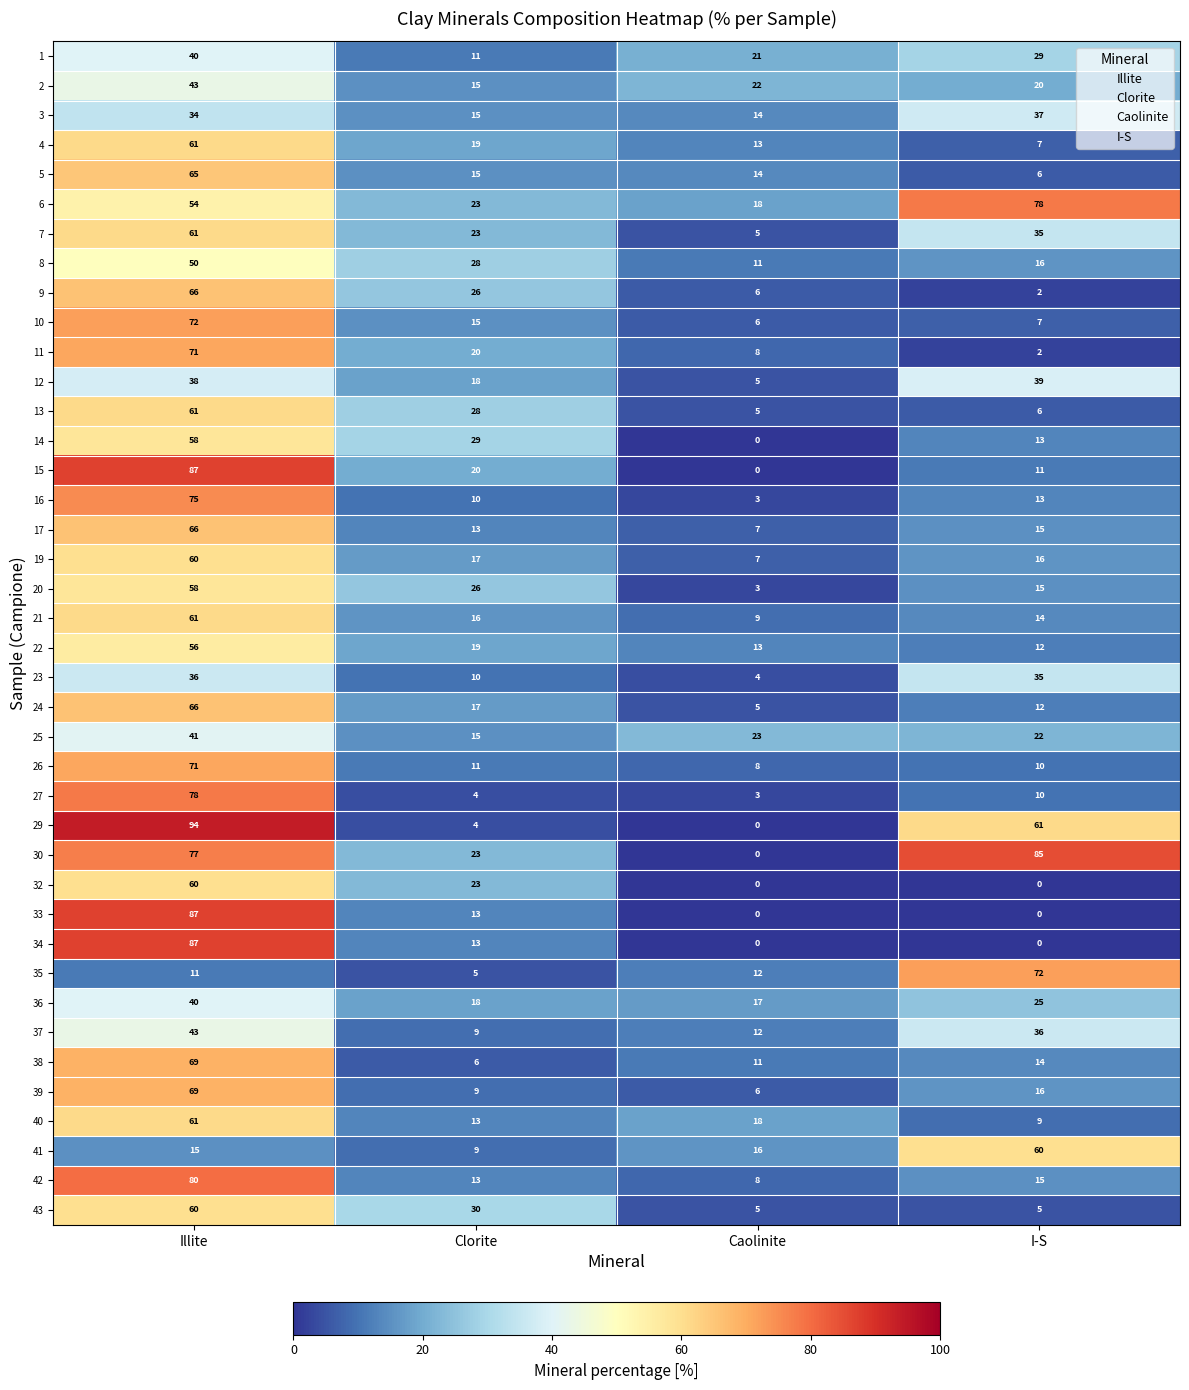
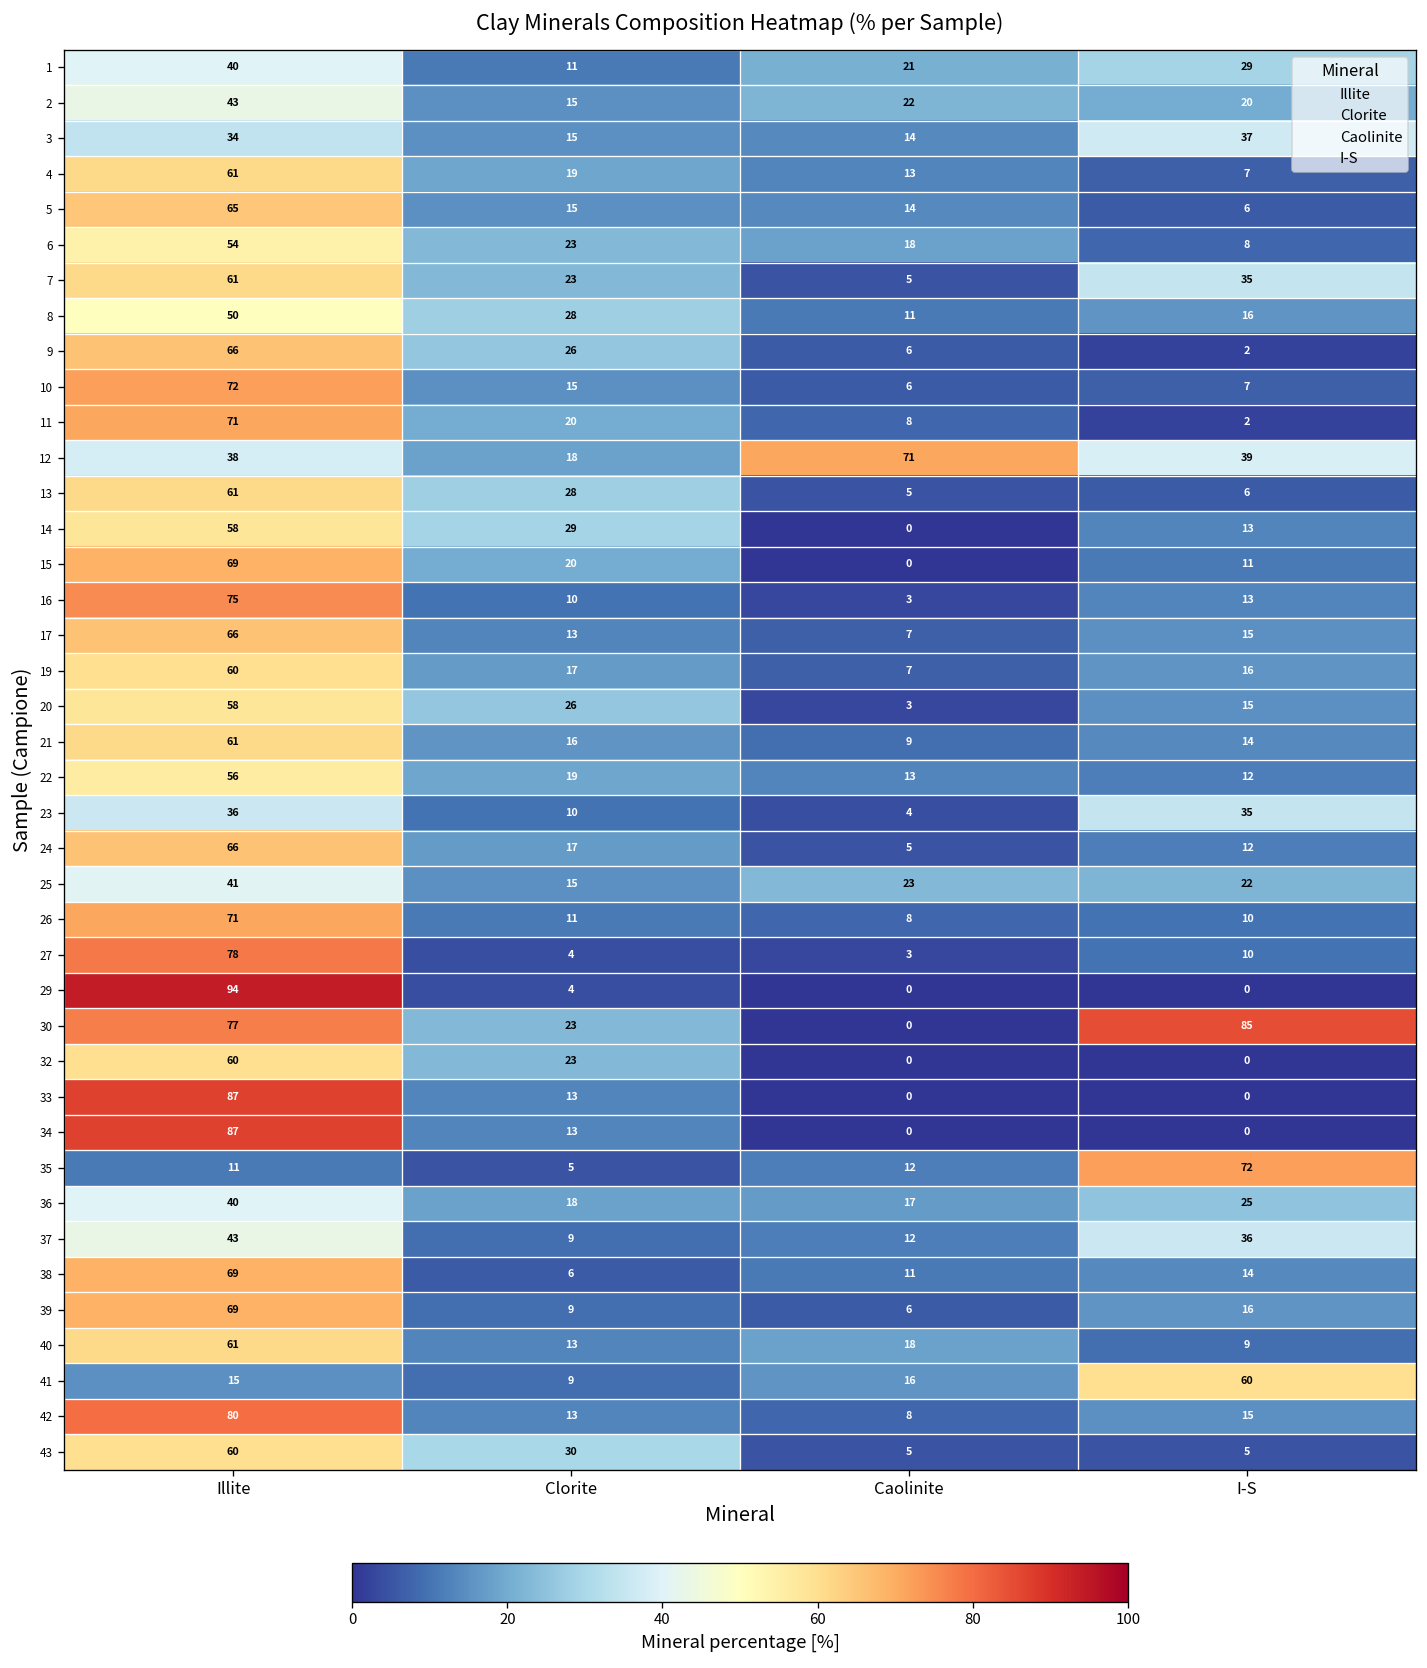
6, I-S: 78 -> 8
12, Caolinite: 5 -> 71
15, Illite: 87 -> 69
29, I-S: 61 -> 0
